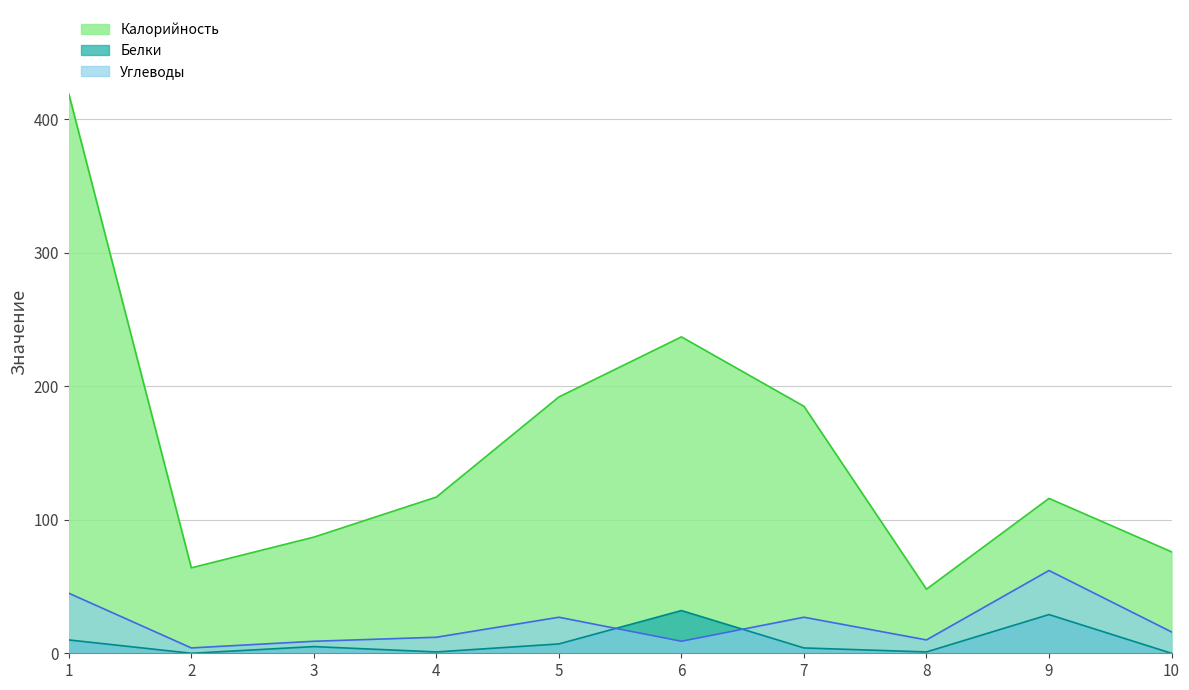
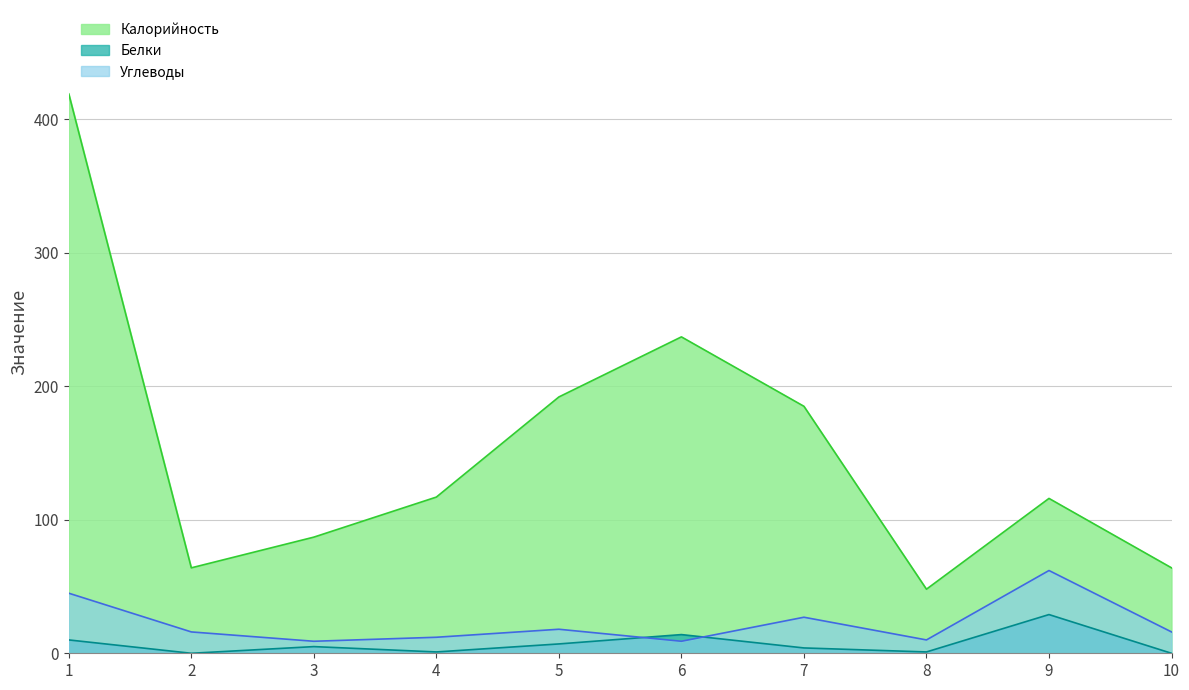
Углеводы, 2: 4 -> 16
Углеводы, 5: 27 -> 18
Белки, 6: 32 -> 14
Калорийность, 10: 76 -> 64
